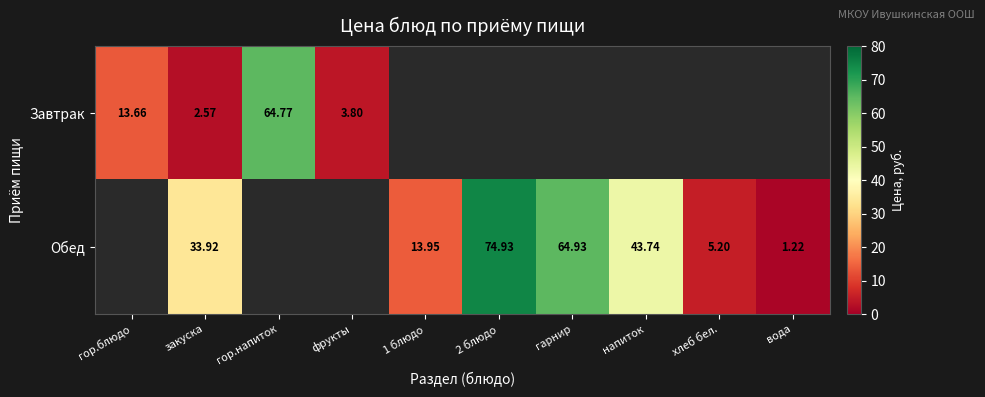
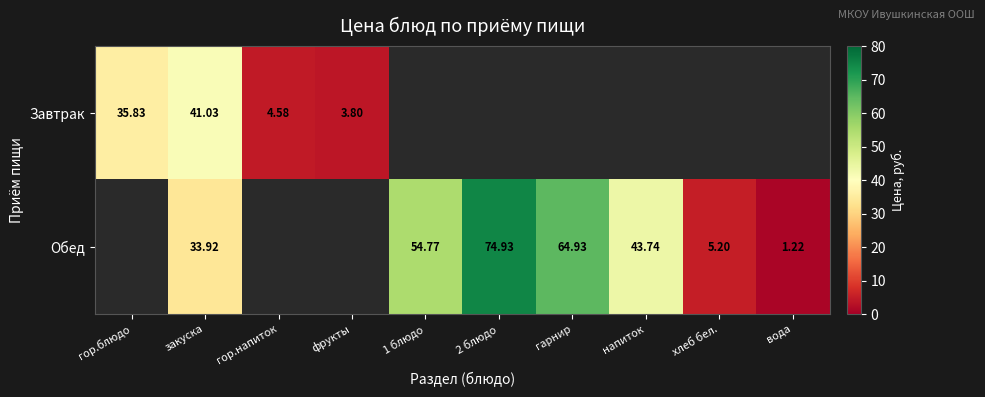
Завтрак, гор.блюдо: 13.66 -> 35.83
Завтрак, закуска: 2.57 -> 41.03
Завтрак, гор.напиток: 64.77 -> 4.58
Обед, 1 блюдо: 13.95 -> 54.77
